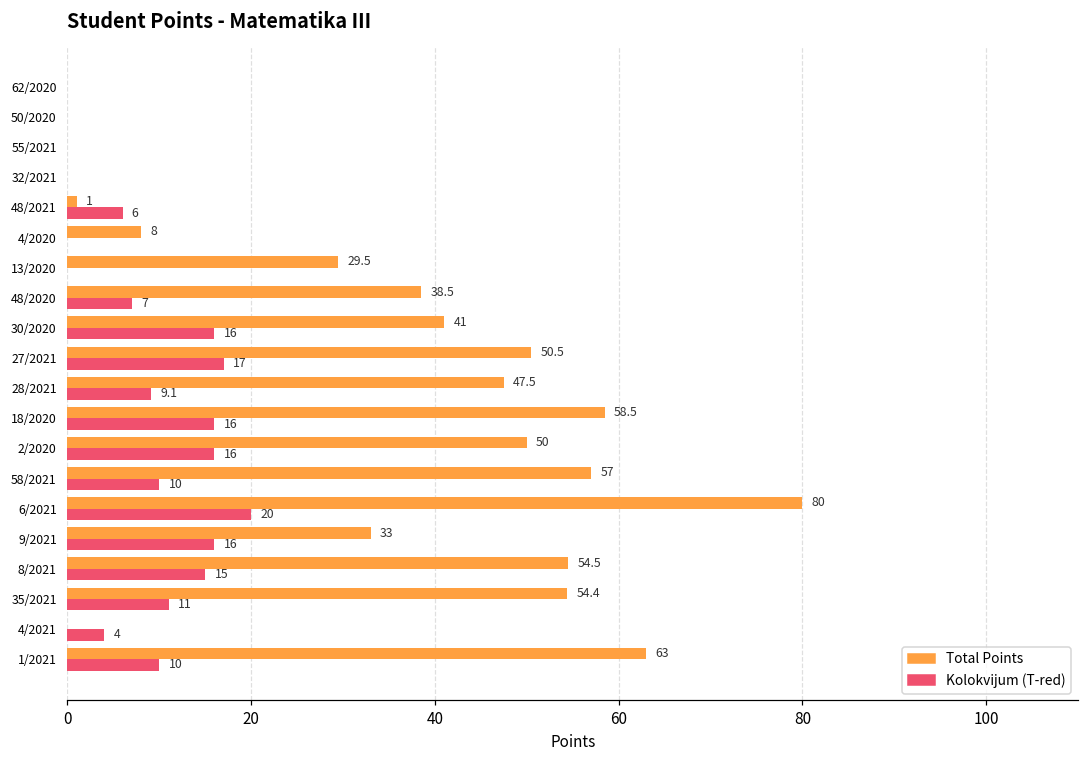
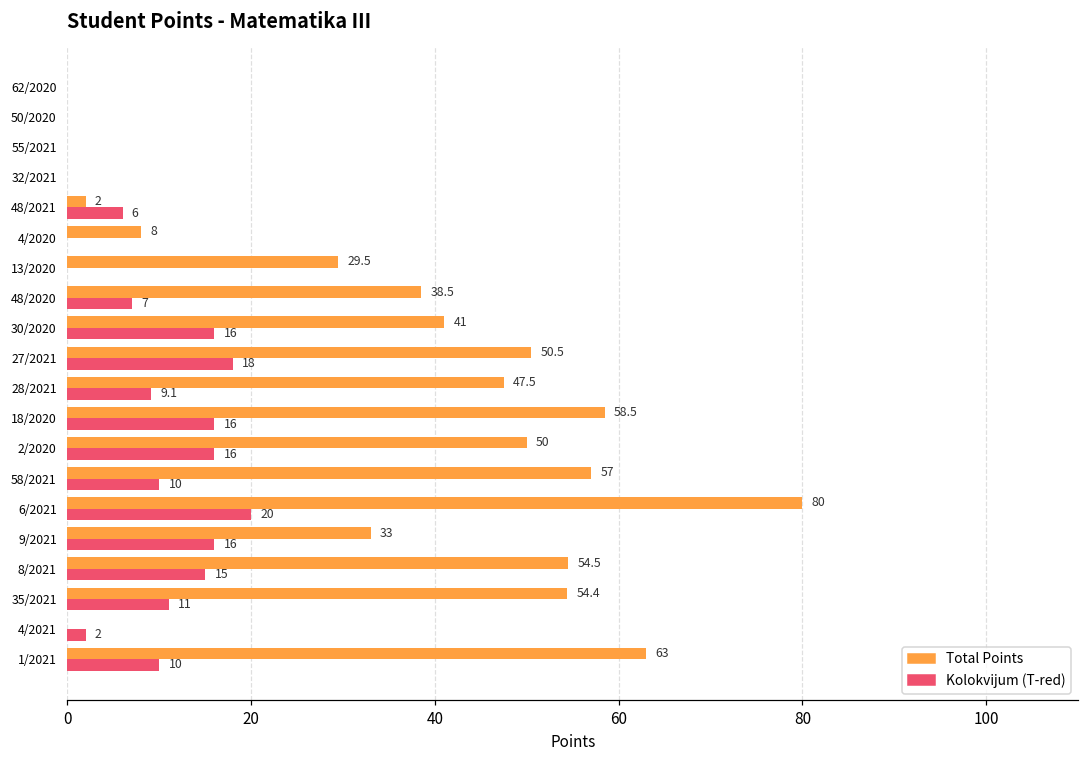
Total Points, 48/2021: 1 -> 2
Kolokvijum (T-red), 27/2021: 17 -> 18
Kolokvijum (T-red), 4/2021: 4 -> 2
